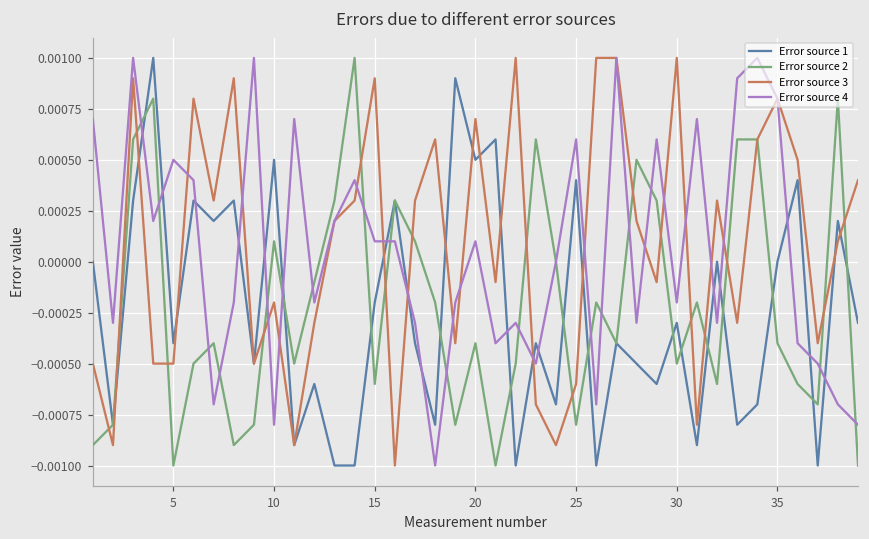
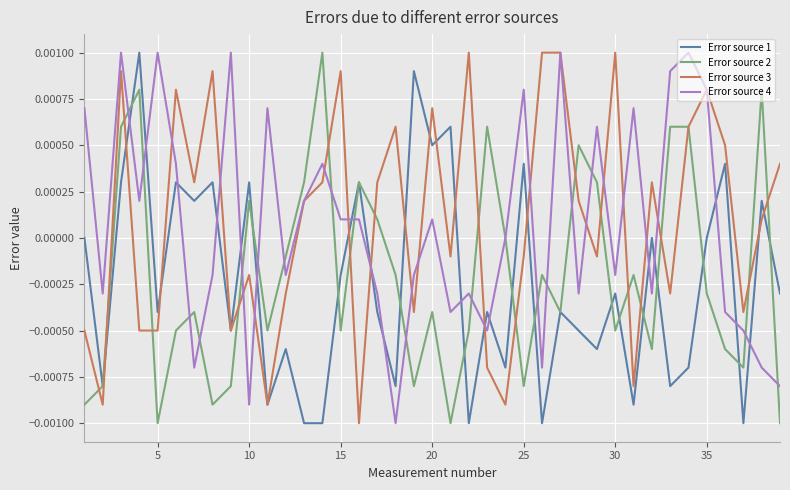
Error source 4, 5: 0.0005 -> 0.0010
Error source 1, 10: 0.0005 -> 0.0003
Error source 2, 10: 0.0001 -> 0.0002
Error source 4, 10: -0.0008 -> -0.0009
Error source 2, 15: -0.0006 -> -0.0005
Error source 3, 25: -0.0006 -> -0.0001
Error source 4, 25: 0.0006 -> 0.0008
Error source 2, 35: -0.0004 -> -0.0003
